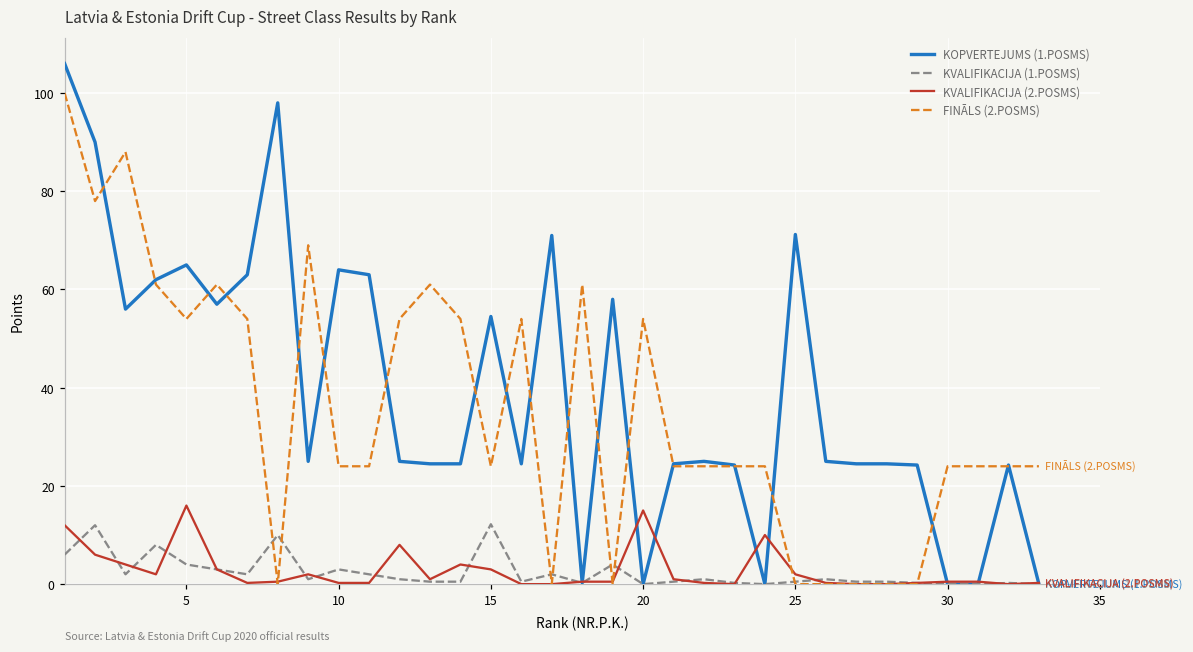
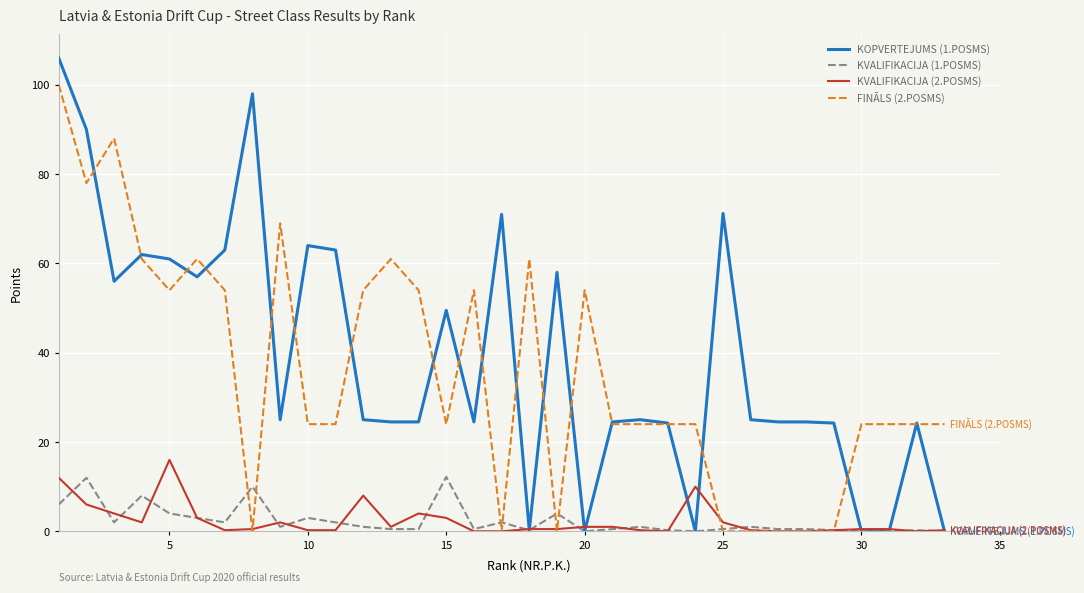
KOPVERTEJUMS (1.POSMS), 5: 65 -> 61
KOPVERTEJUMS (1.POSMS), 15: 55 -> 50
KVALIFIKACIJA (2.POSMS), 20: 15 -> 1
